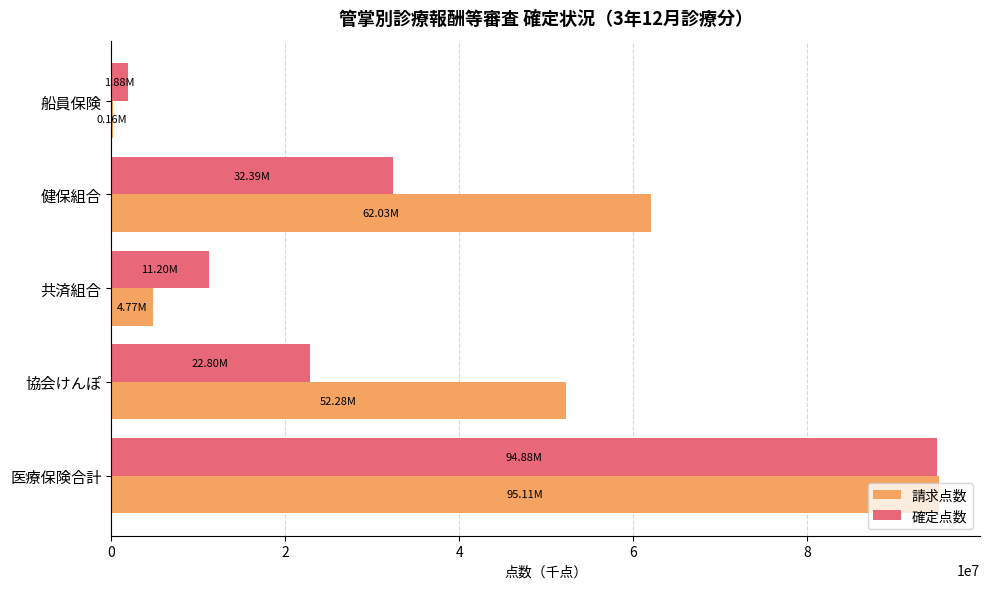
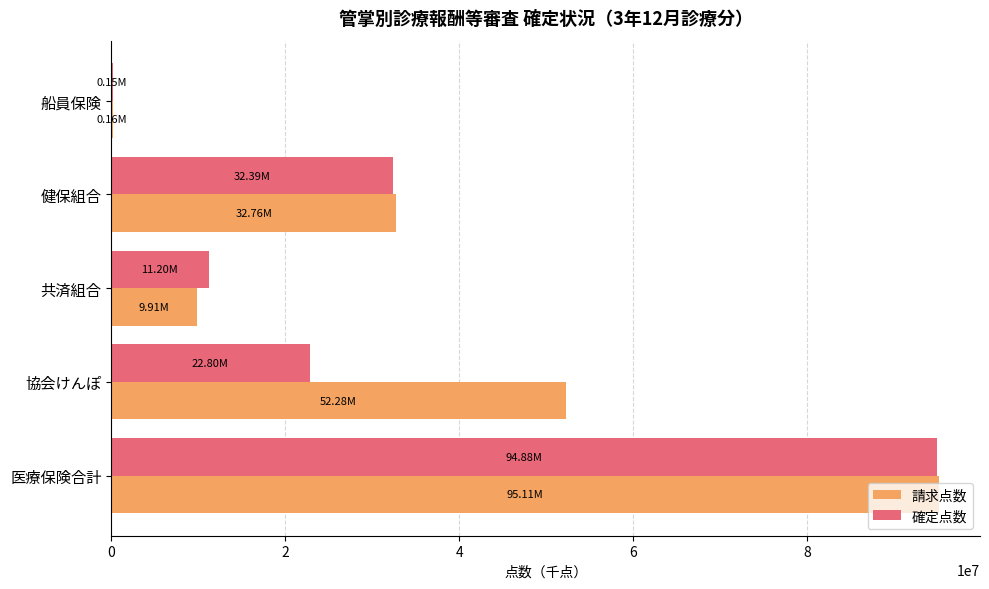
確定点数, 船員保険: 1.88M -> 0.15M
請求点数, 健保組合: 62.03M -> 32.76M
請求点数, 共済組合: 4.77M -> 9.91M
